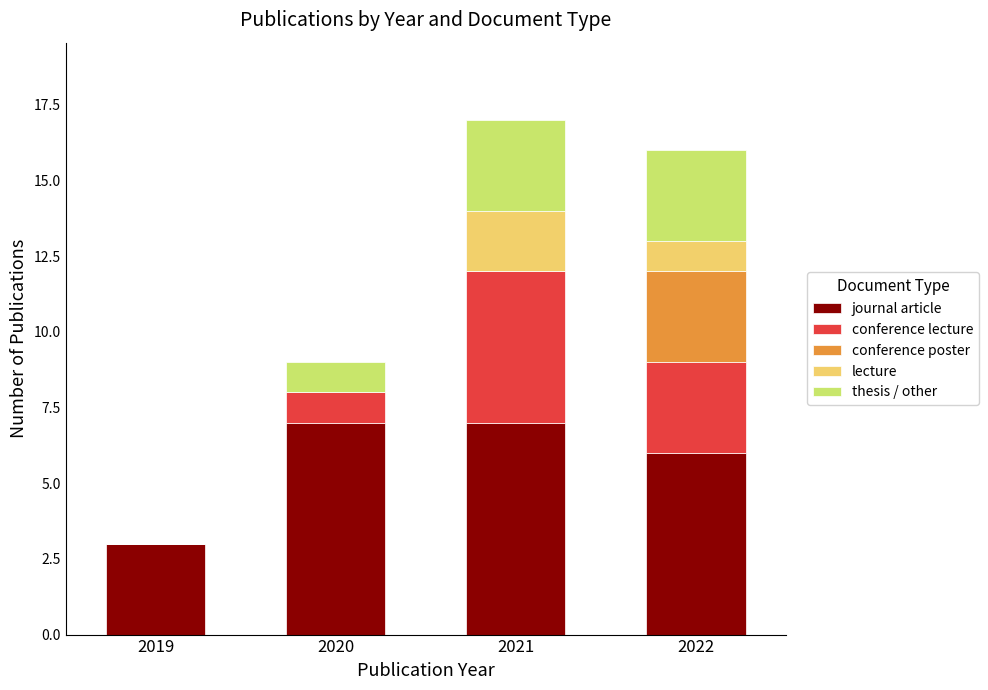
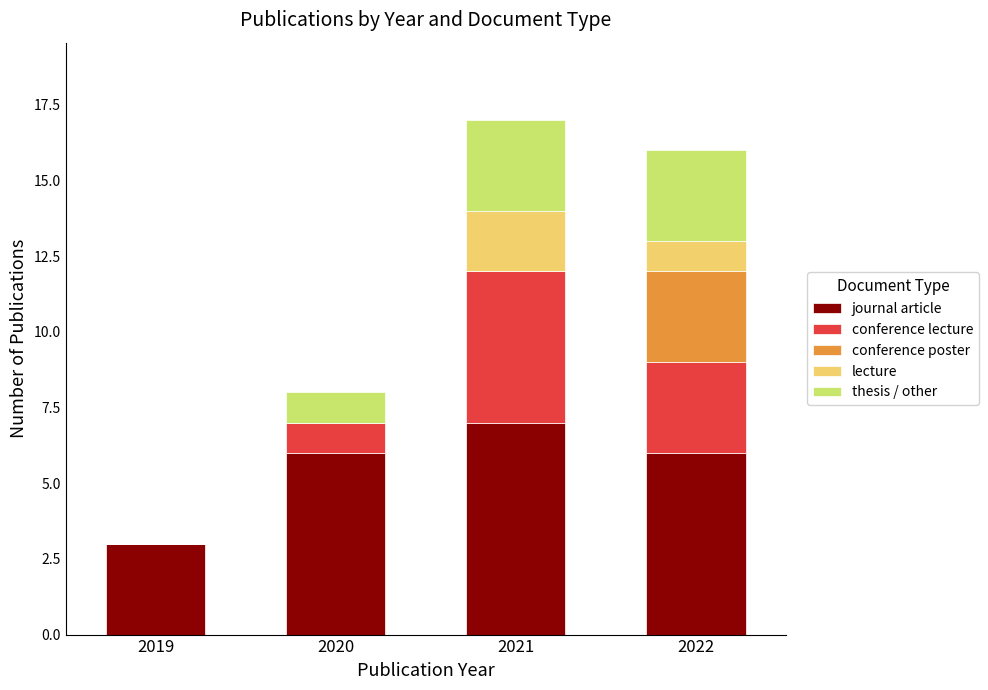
journal article, 2020: 7 -> 6
